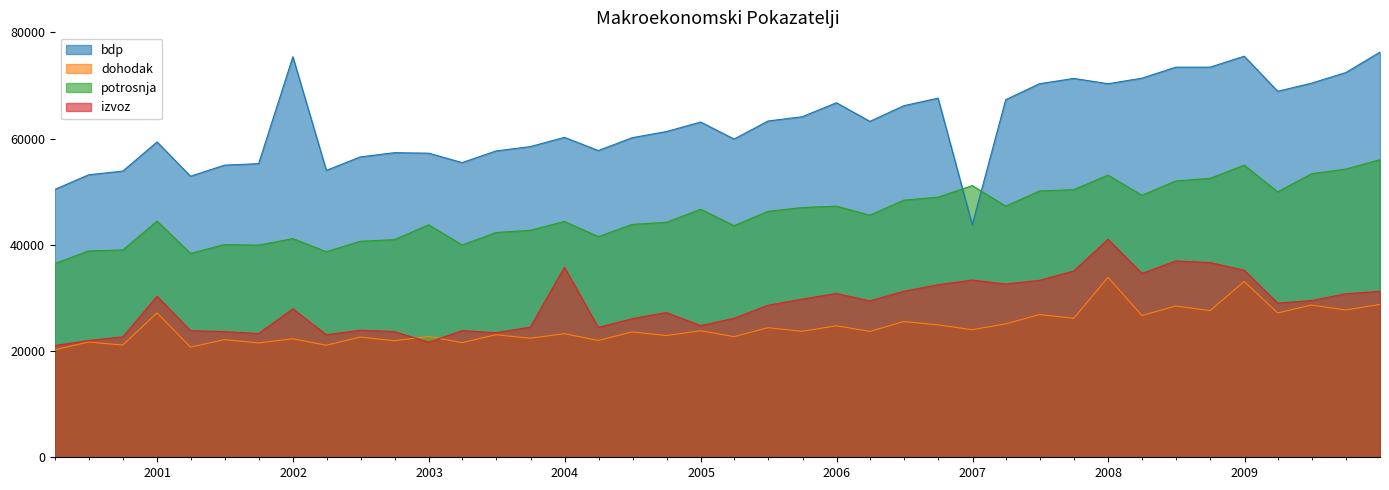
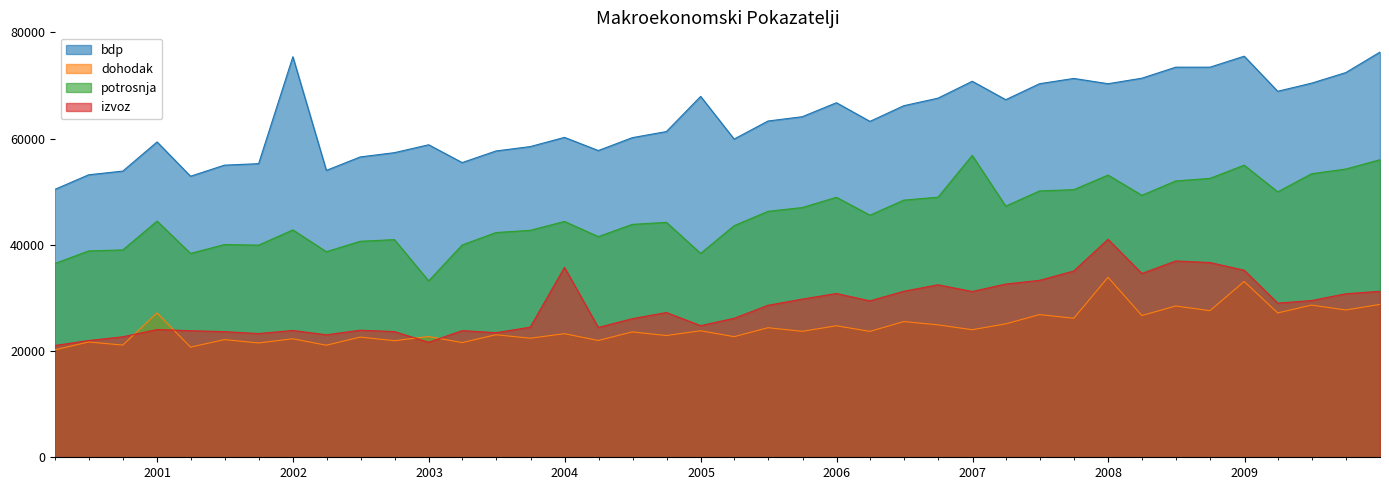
izvoz, 2001: 30000 -> 24000
potrosnja, 2002: 41000 -> 43000
izvoz, 2002: 28000 -> 24000
bdp, 2003: 57000 -> 59000
potrosnja, 2003: 44000 -> 33000
bdp, 2005: 63000 -> 68000
potrosnja, 2005: 47000 -> 38000
potrosnja, 2006: 47000 -> 49000
bdp, 2007: 44000 -> 71000
potrosnja, 2007: 51000 -> 57000
izvoz, 2007: 33000 -> 31000
